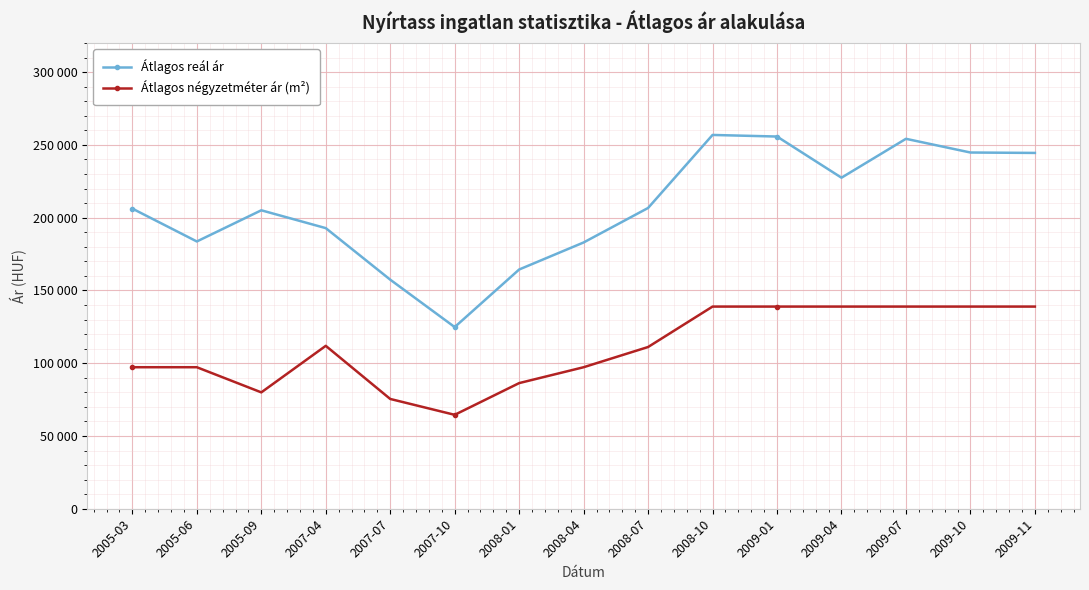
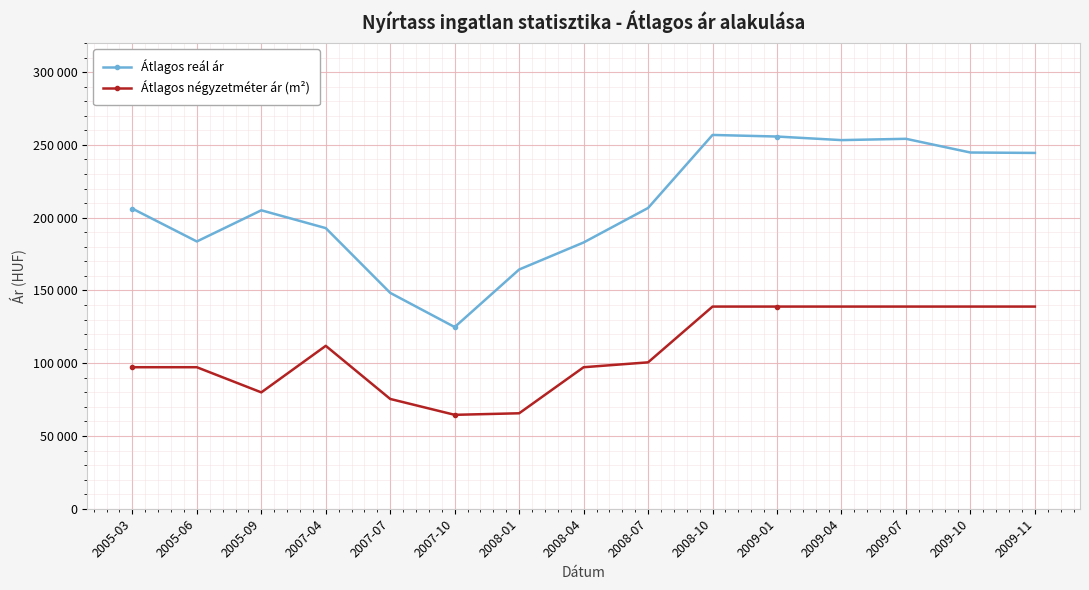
Átlagos reál ár, 2007-07: 157000 -> 148000
Átlagos négyzetméter ár (m²), 2008-01: 86000 -> 66000
Átlagos négyzetméter ár (m²), 2008-07: 111000 -> 101000
Átlagos reál ár, 2009-04: 227000 -> 253000
